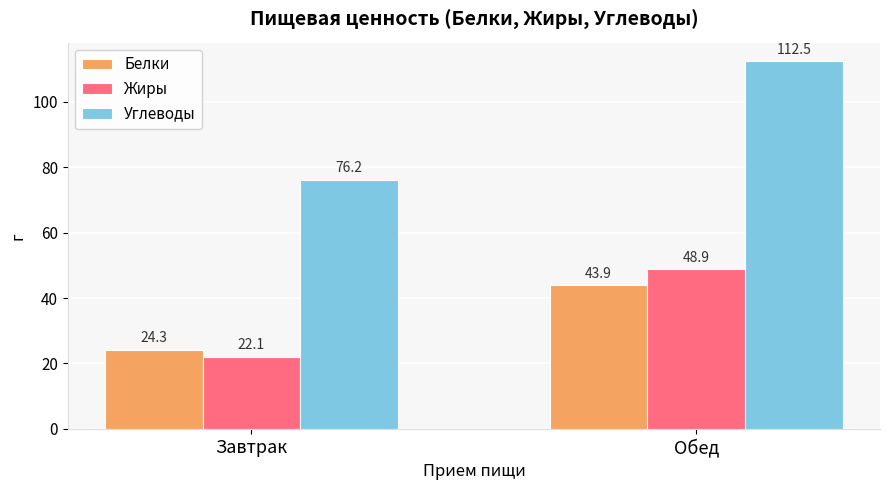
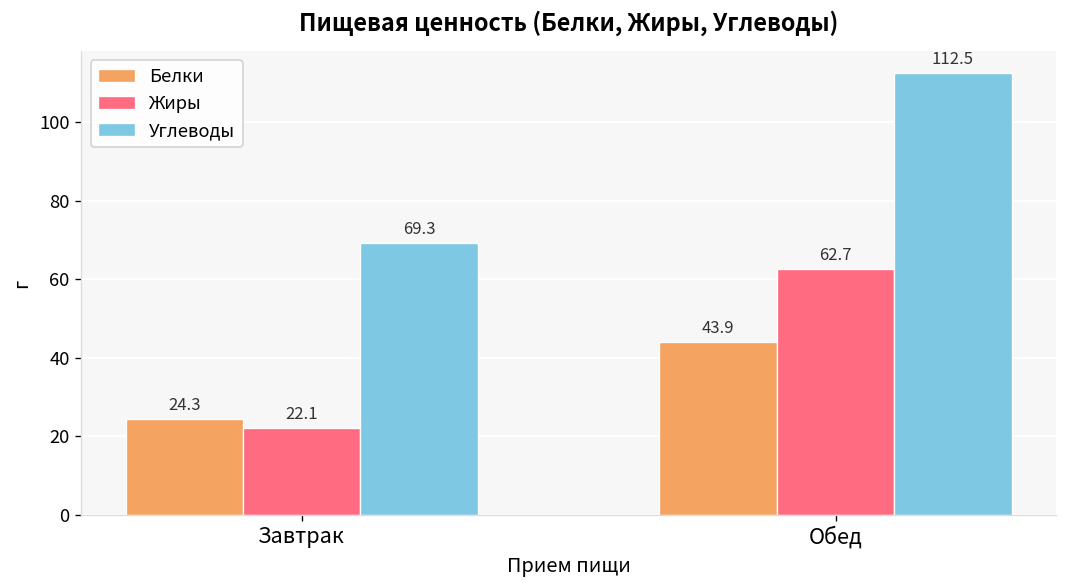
Углеводы, Завтрак: 76.2 -> 69.3
Жиры, Обед: 48.9 -> 62.7
